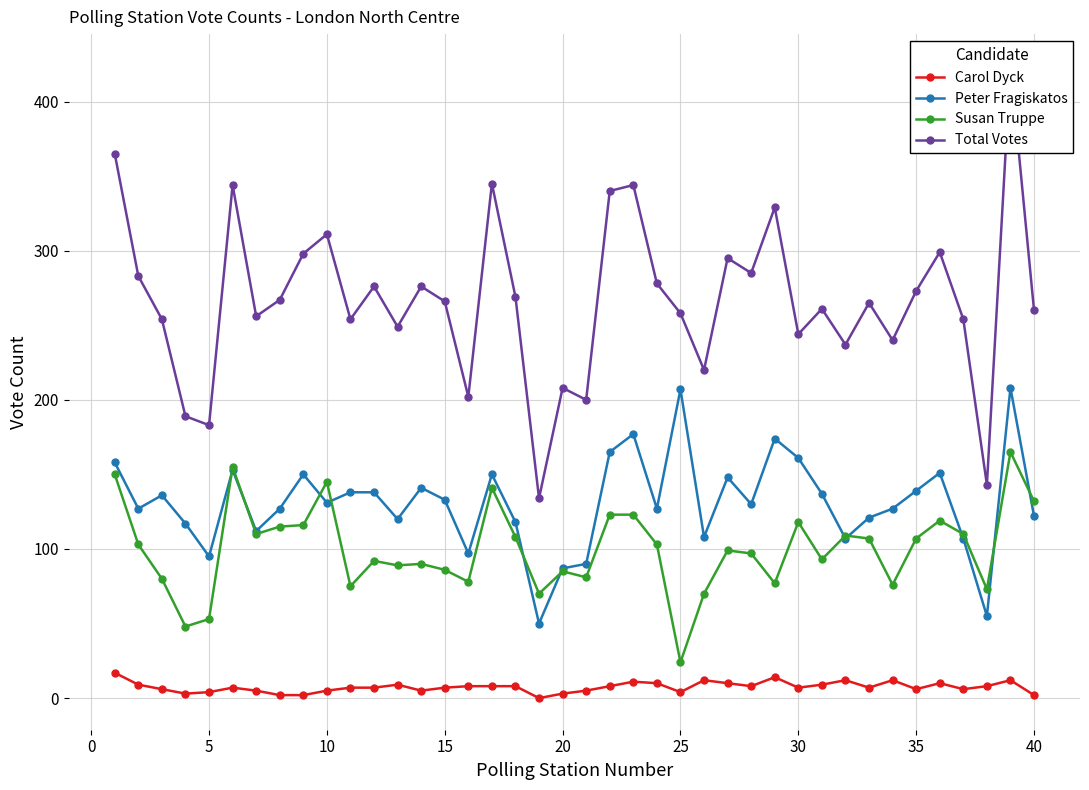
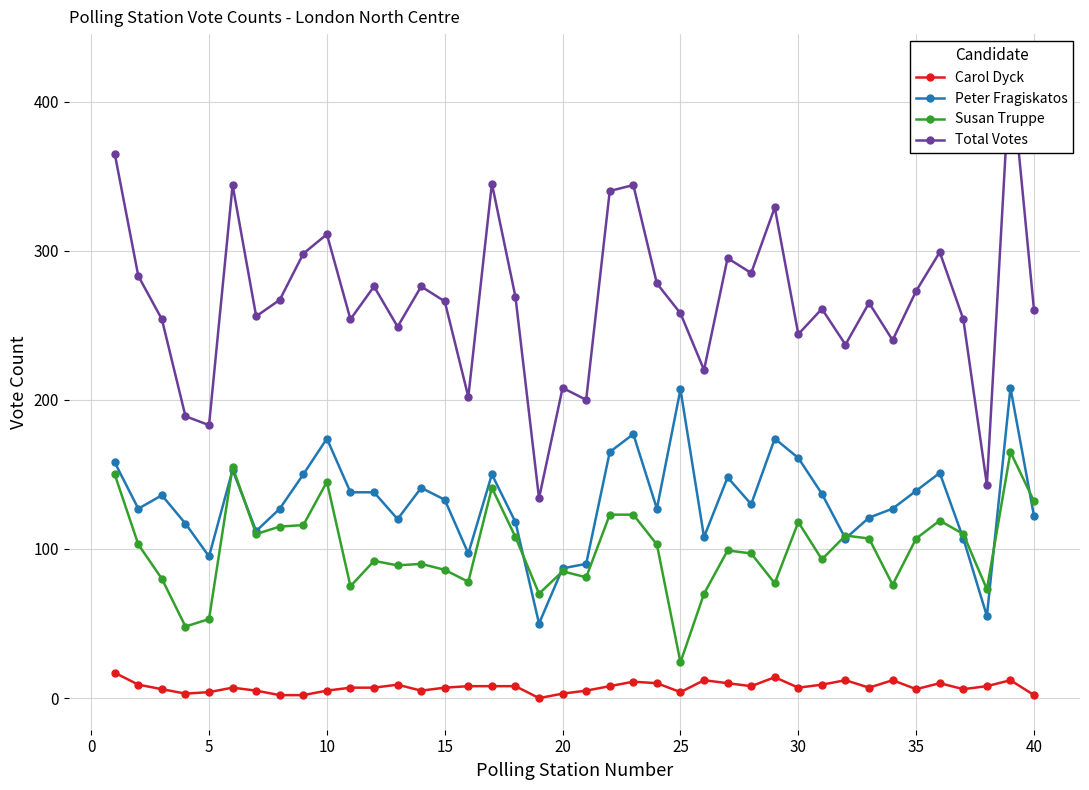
Peter Fragiskatos, 10: 131 -> 174
